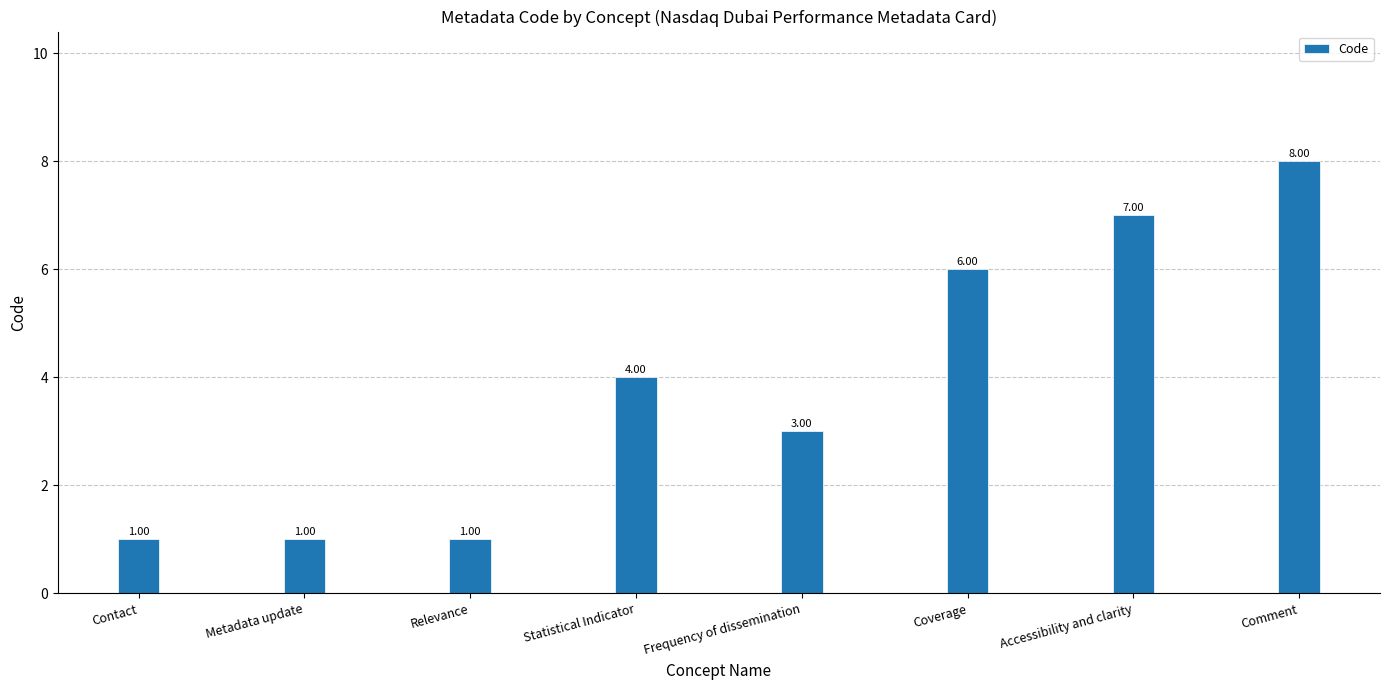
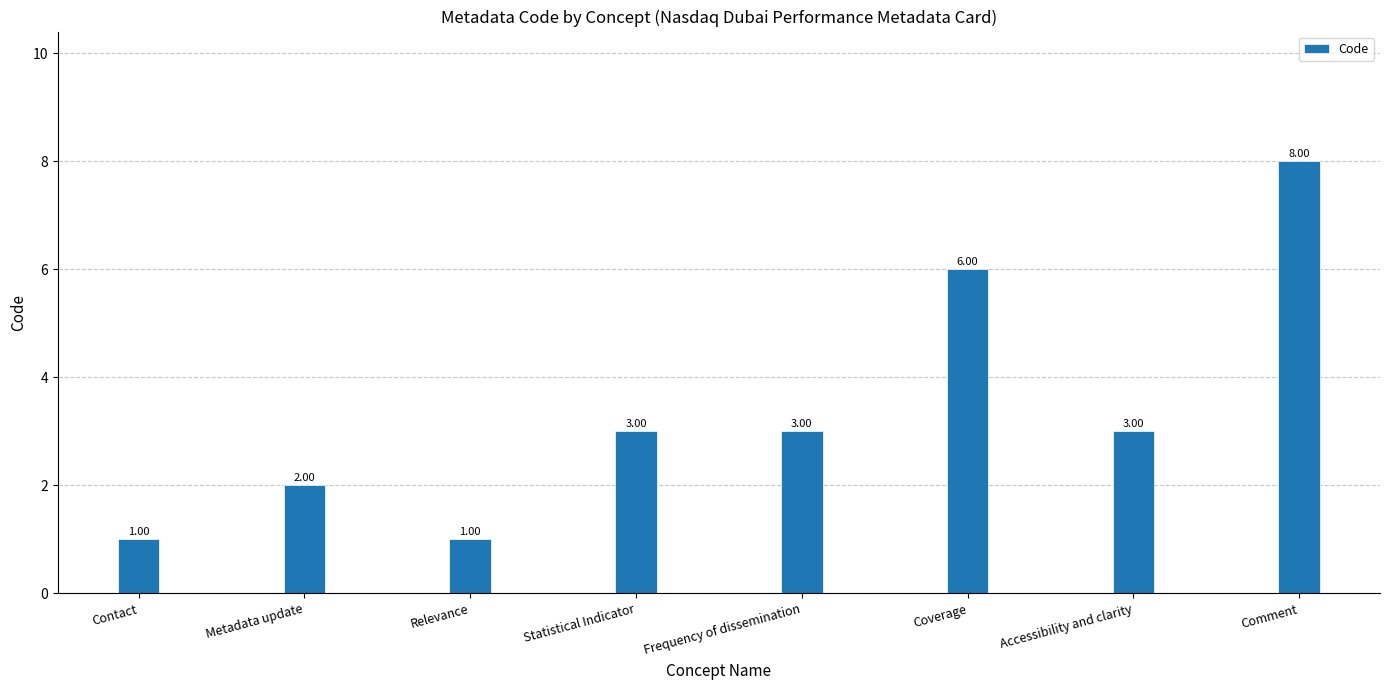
Metadata update: 1.00 -> 2.00
Statistical Indicator: 4.00 -> 3.00
Accessibility and clarity: 7.00 -> 3.00
